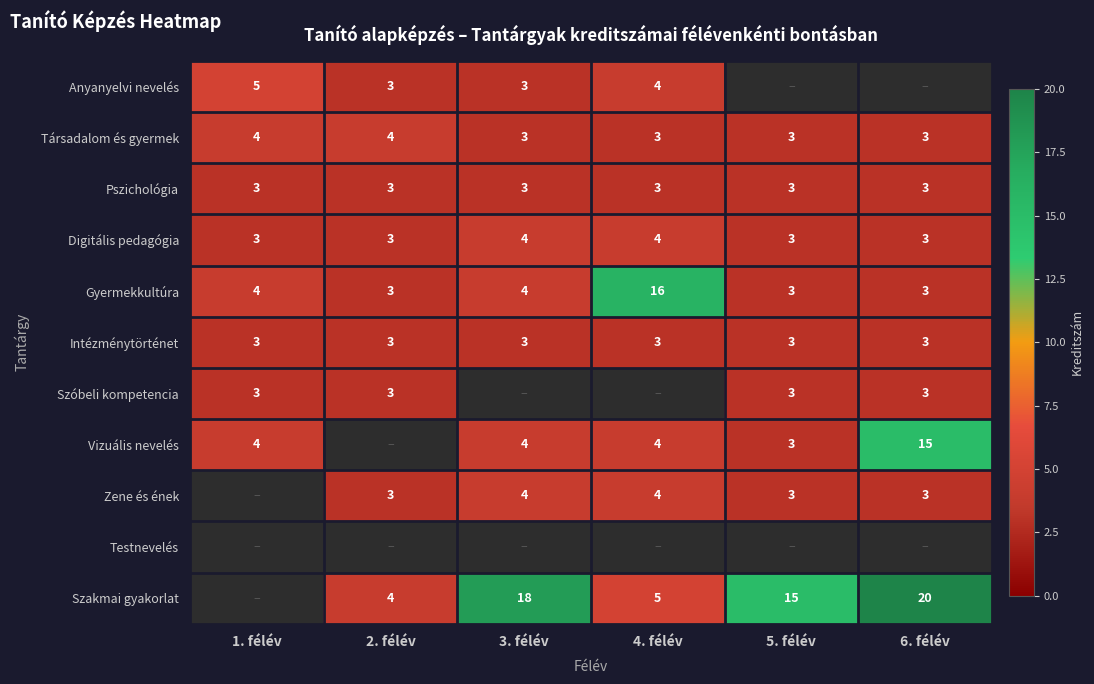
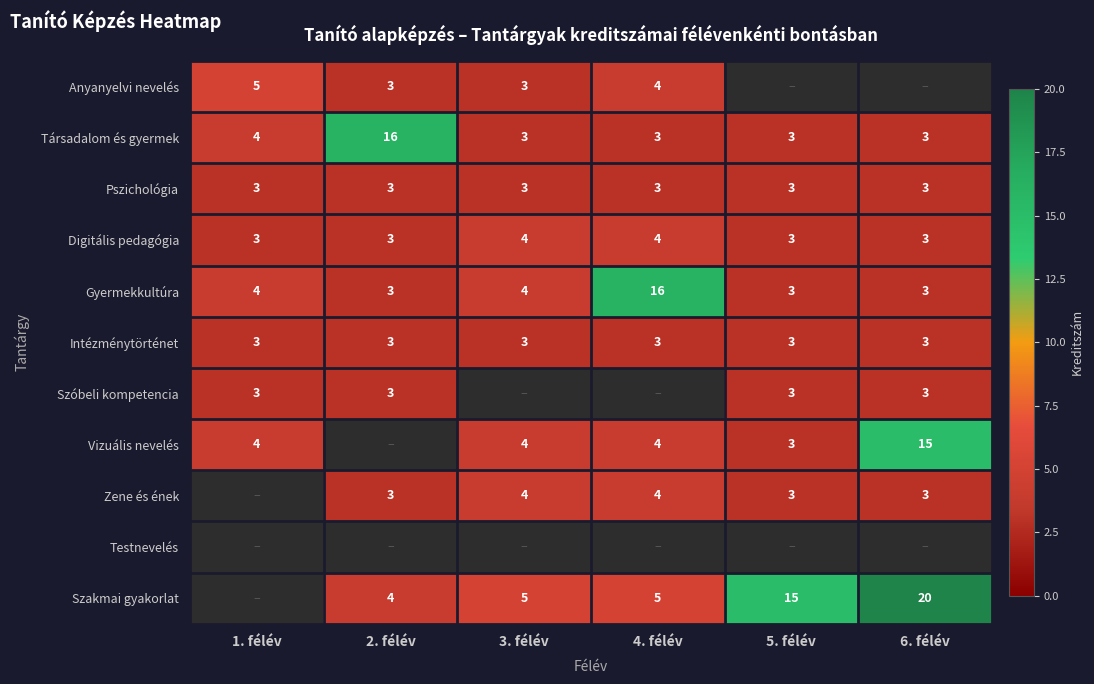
Társadalom és gyermek, 2. félév: 4 -> 16
Szakmai gyakorlat, 3. félév: 18 -> 5
